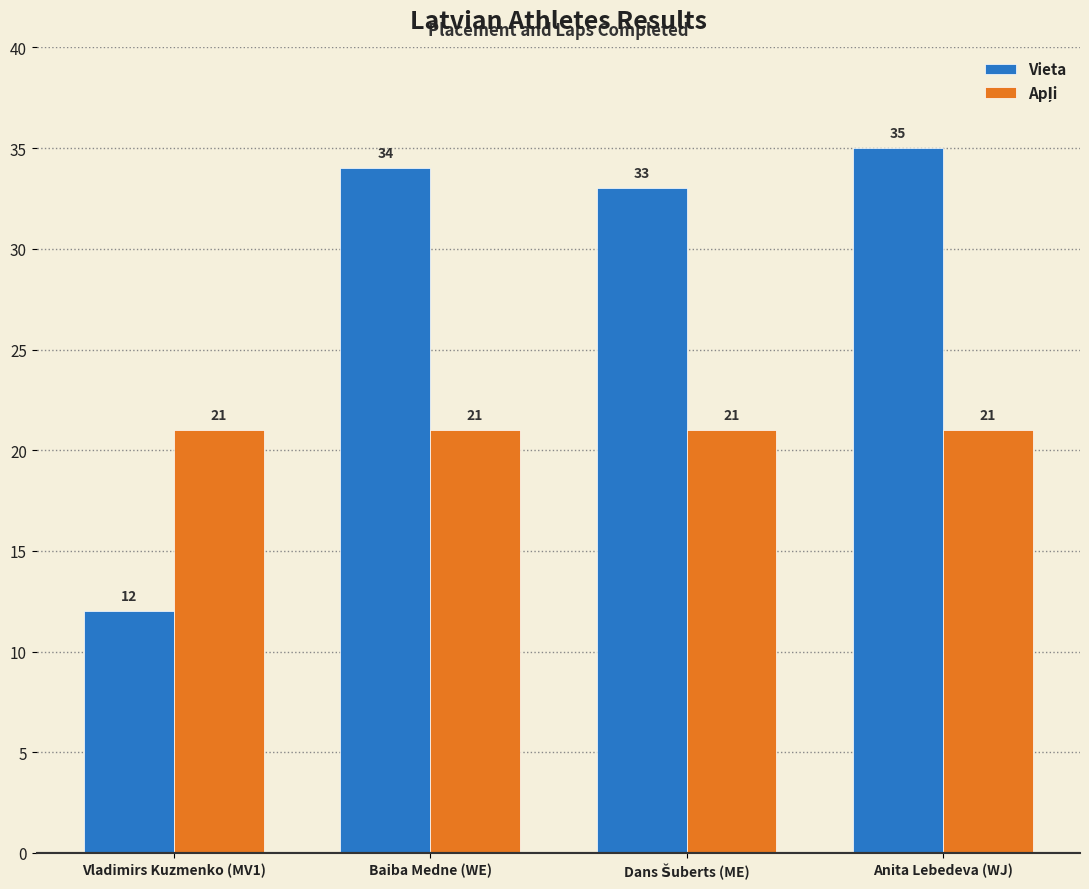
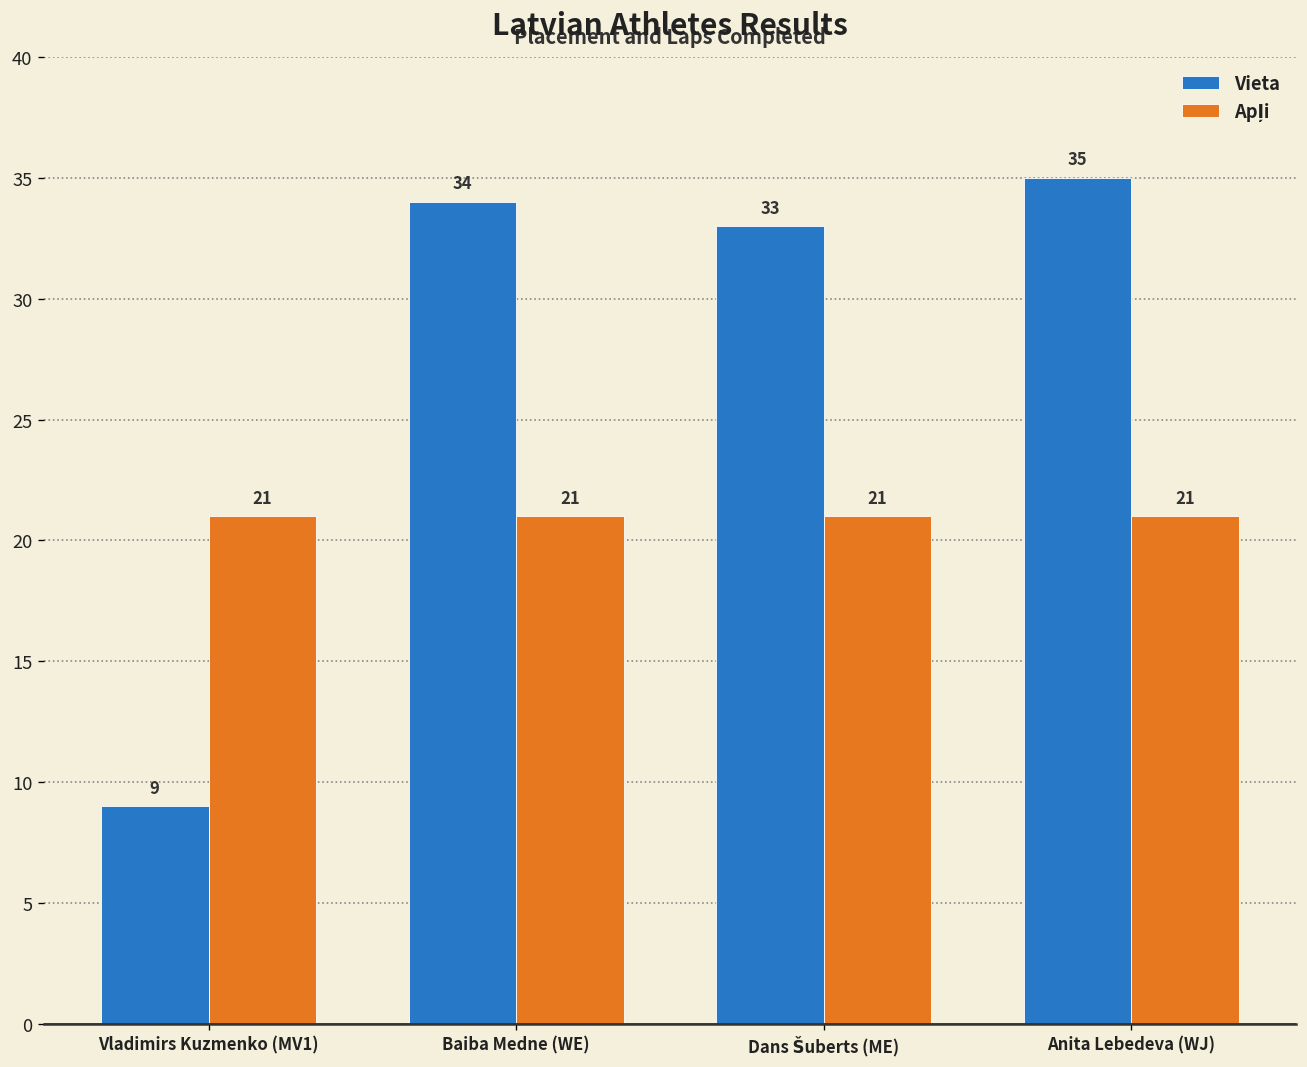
Vieta, Vladimirs Kuzmenko (MV1): 12 -> 9
